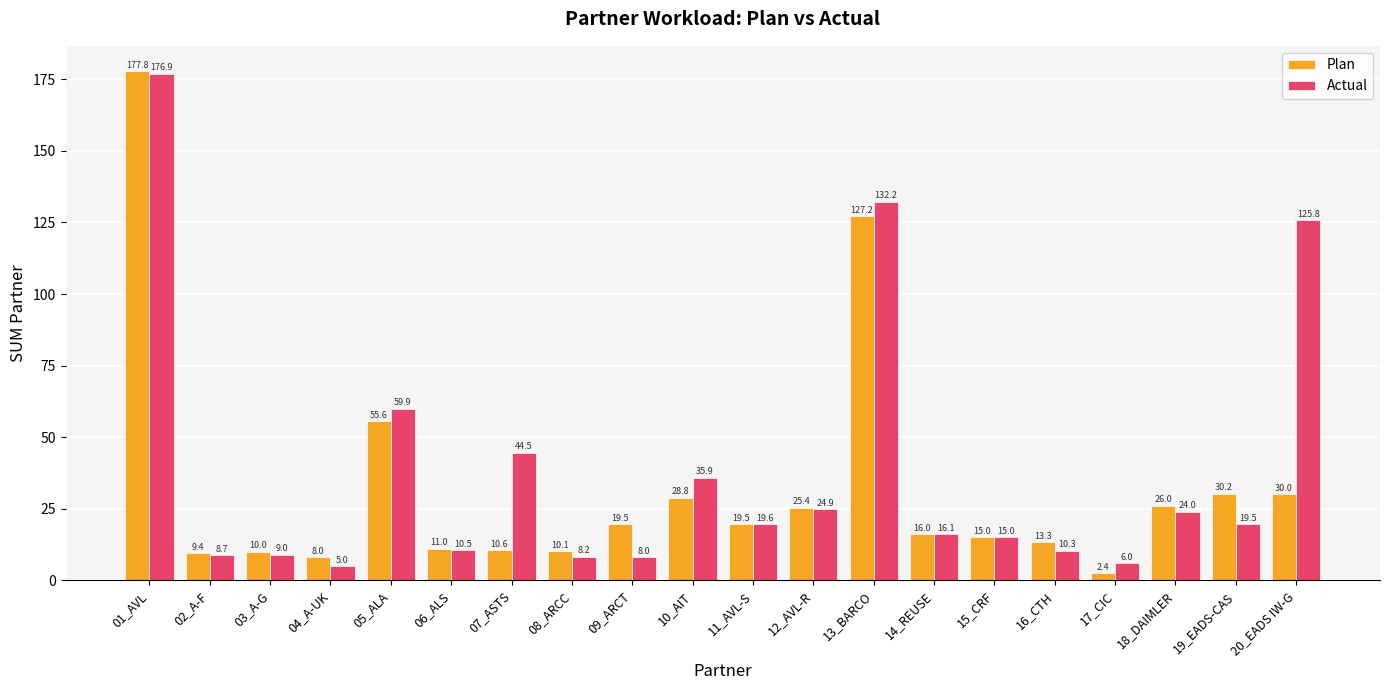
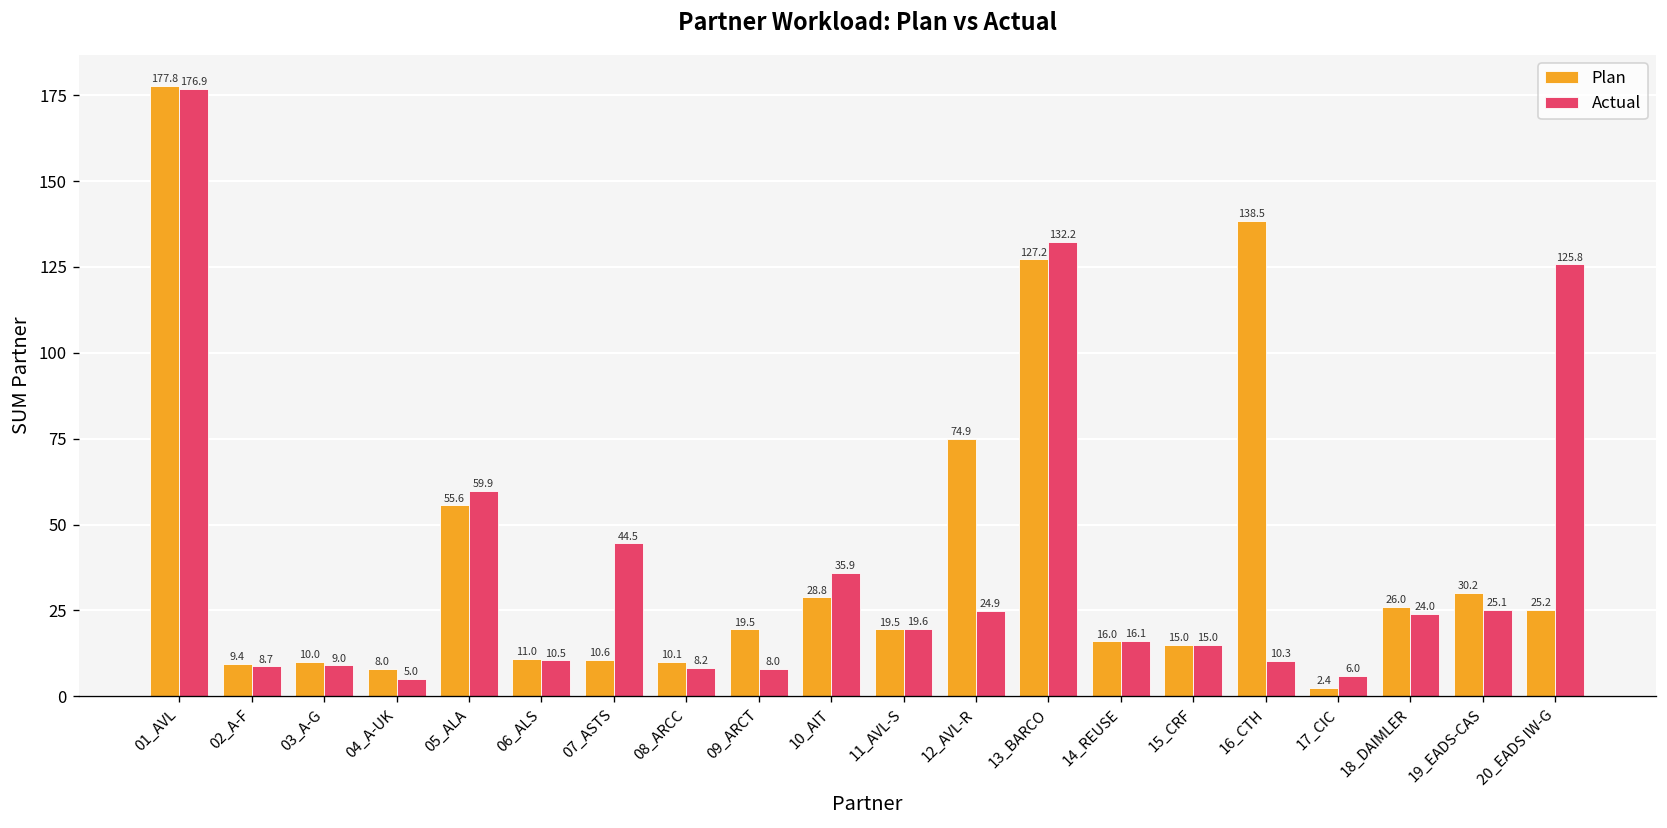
Plan, 12_AVL-R: 25.4 -> 74.9
Plan, 16_CTH: 13.3 -> 138.5
Actual, 19_EADS-CAS: 19.5 -> 25.1
Plan, 20_EADS IW-G: 30.0 -> 25.2
